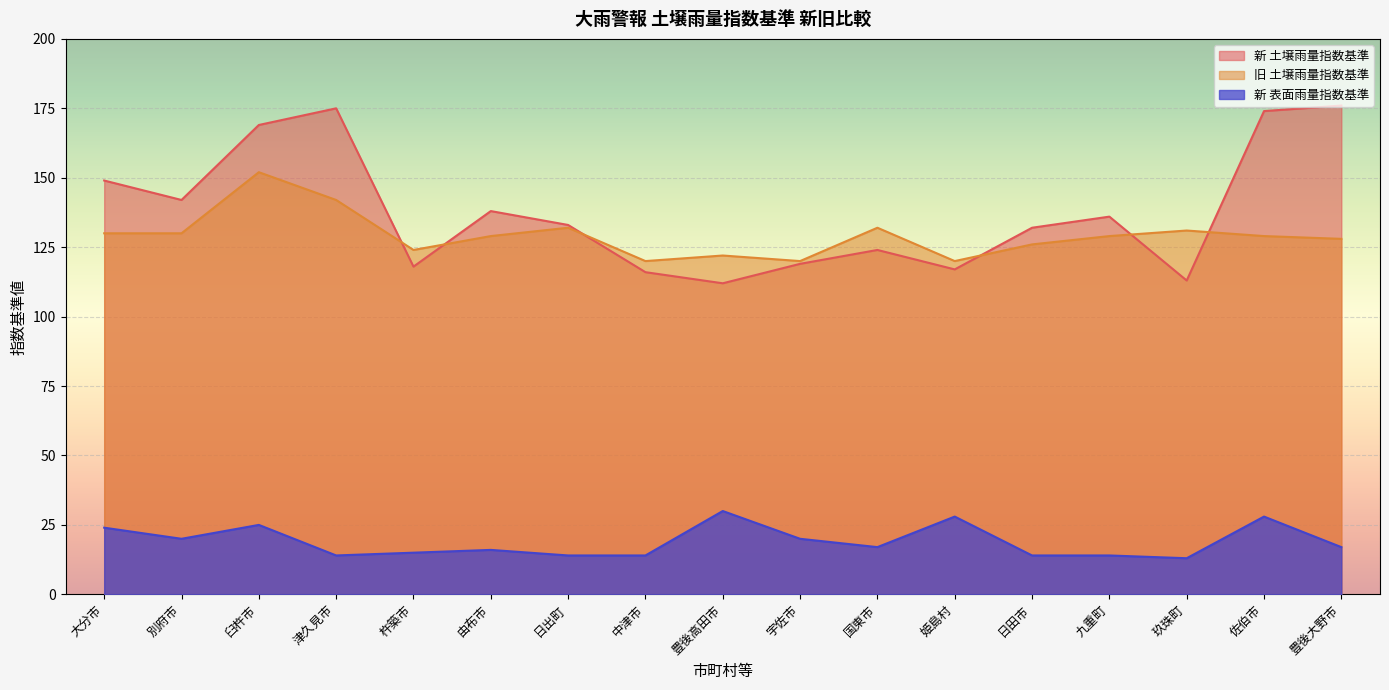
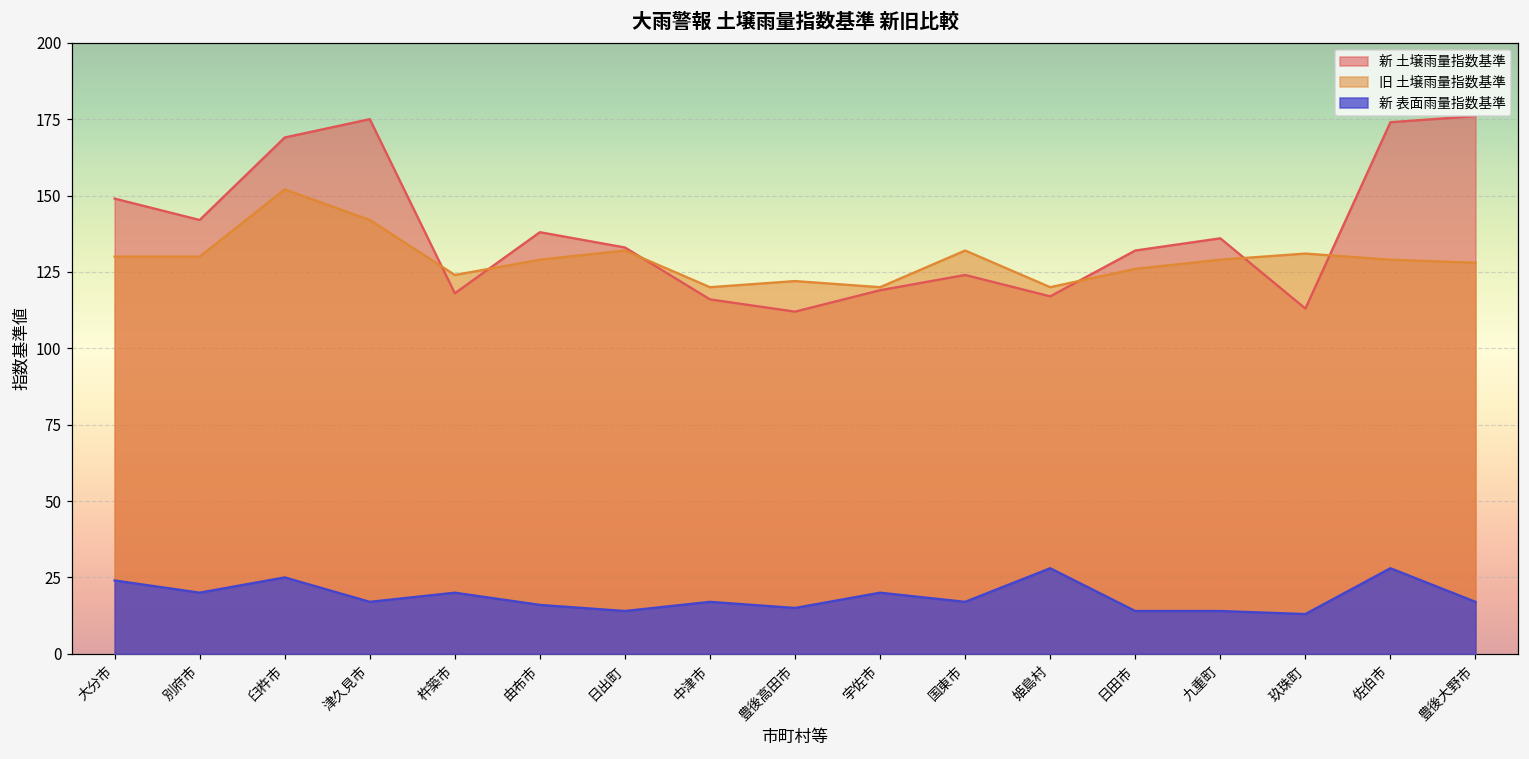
新 表面雨量指数基準, 津久見市: 14 -> 17
新 表面雨量指数基準, 杵築市: 15 -> 20
新 表面雨量指数基準, 中津市: 14 -> 17
新 表面雨量指数基準, 豊後高田市: 30 -> 15
